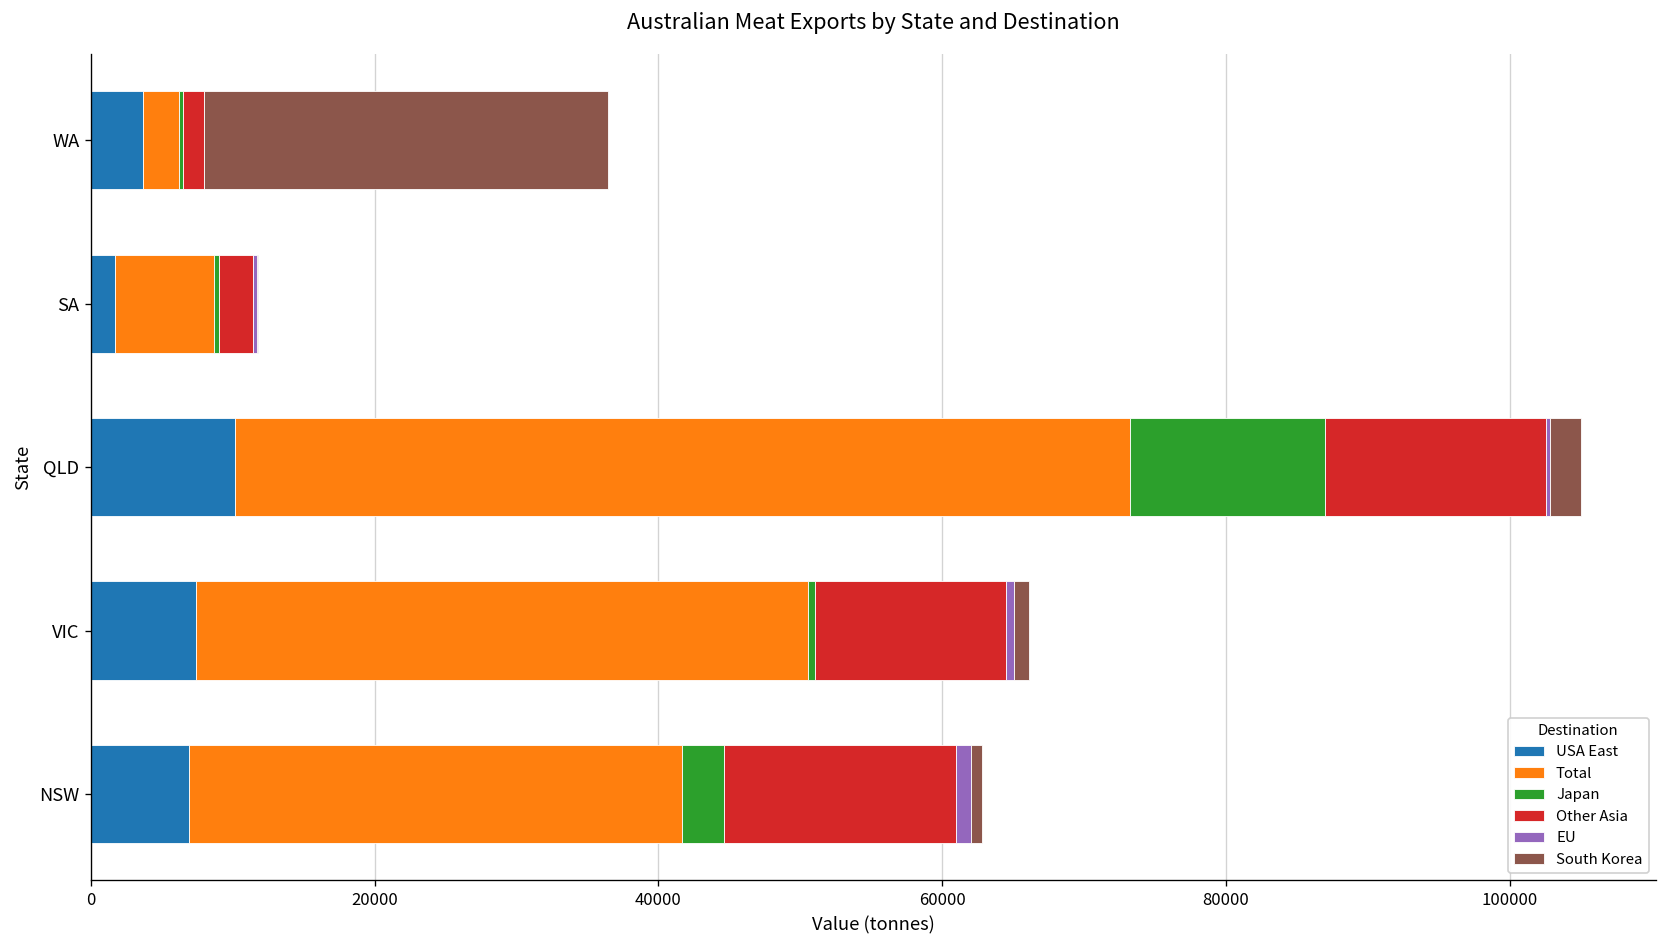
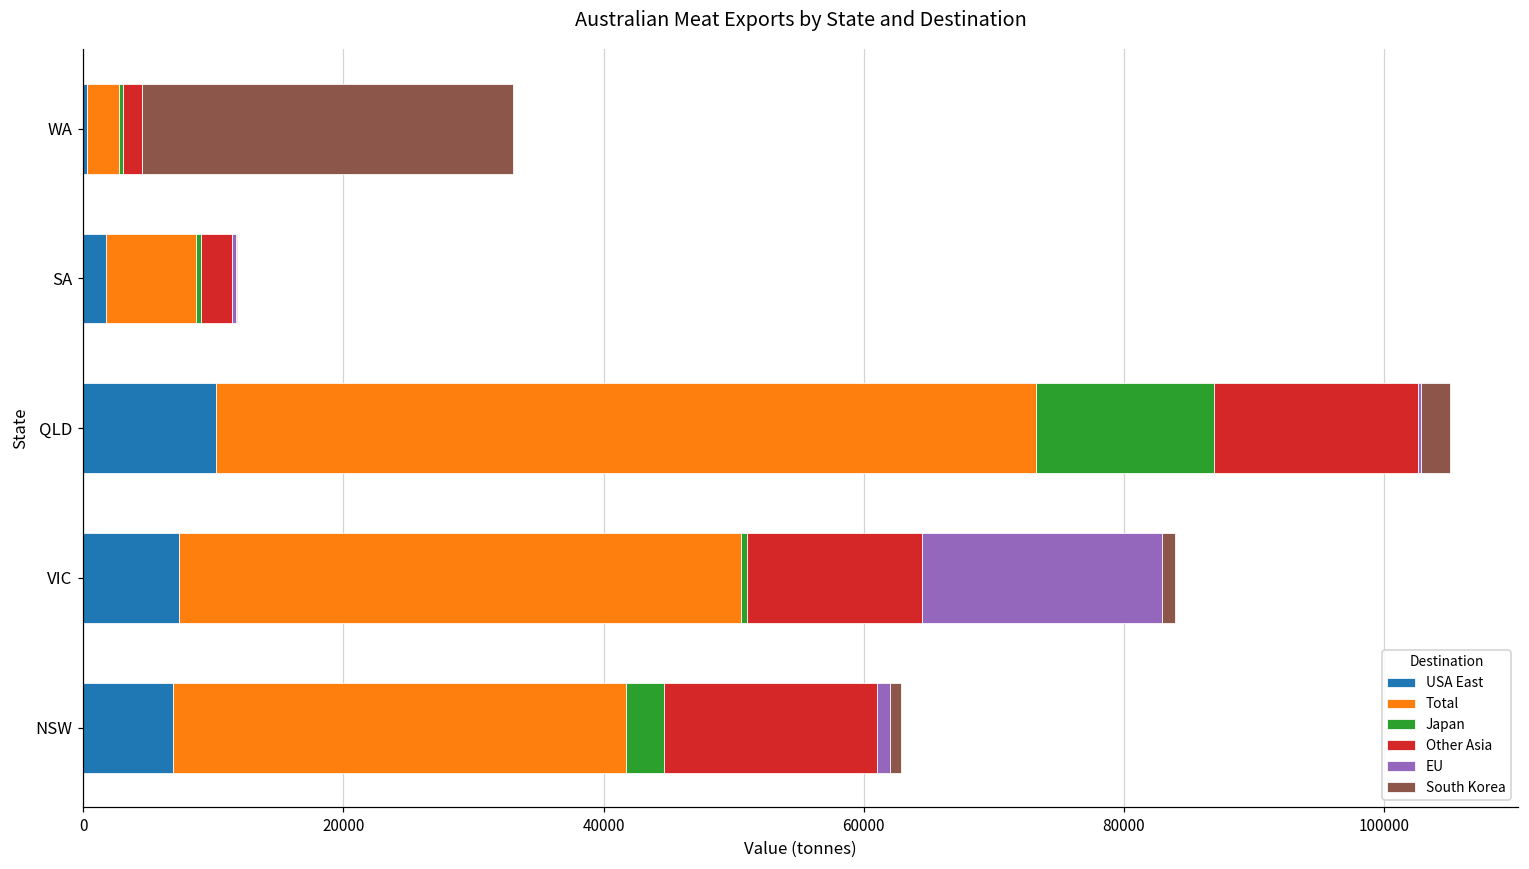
USA East, WA: 3700 -> 200
EU, VIC: 500 -> 18400
